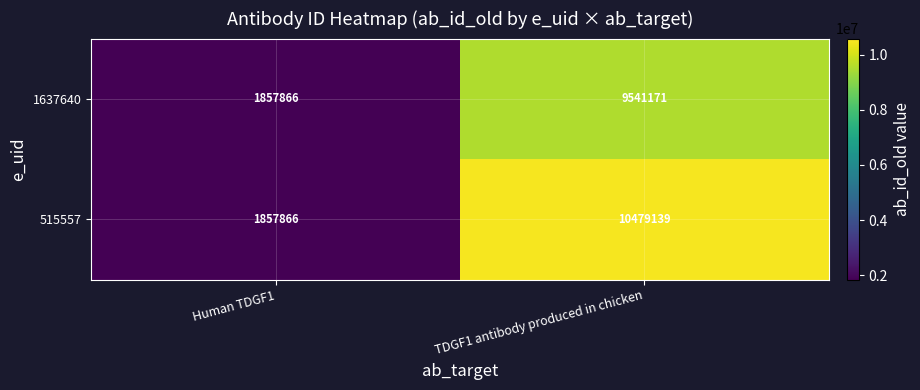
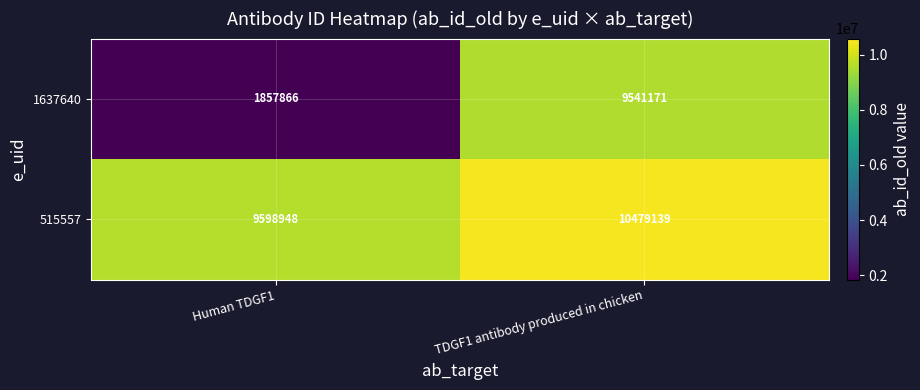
515557, Human TDGF1: 1857866 -> 9598948
